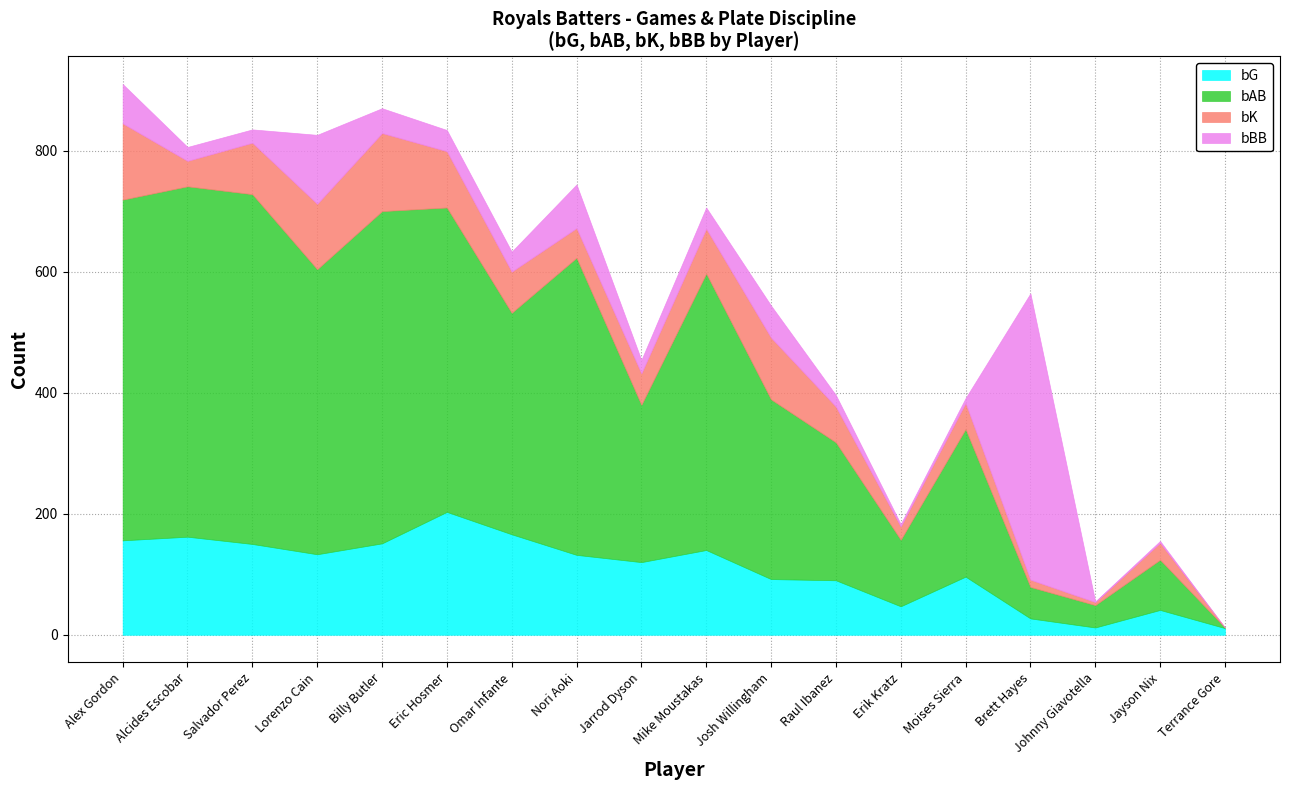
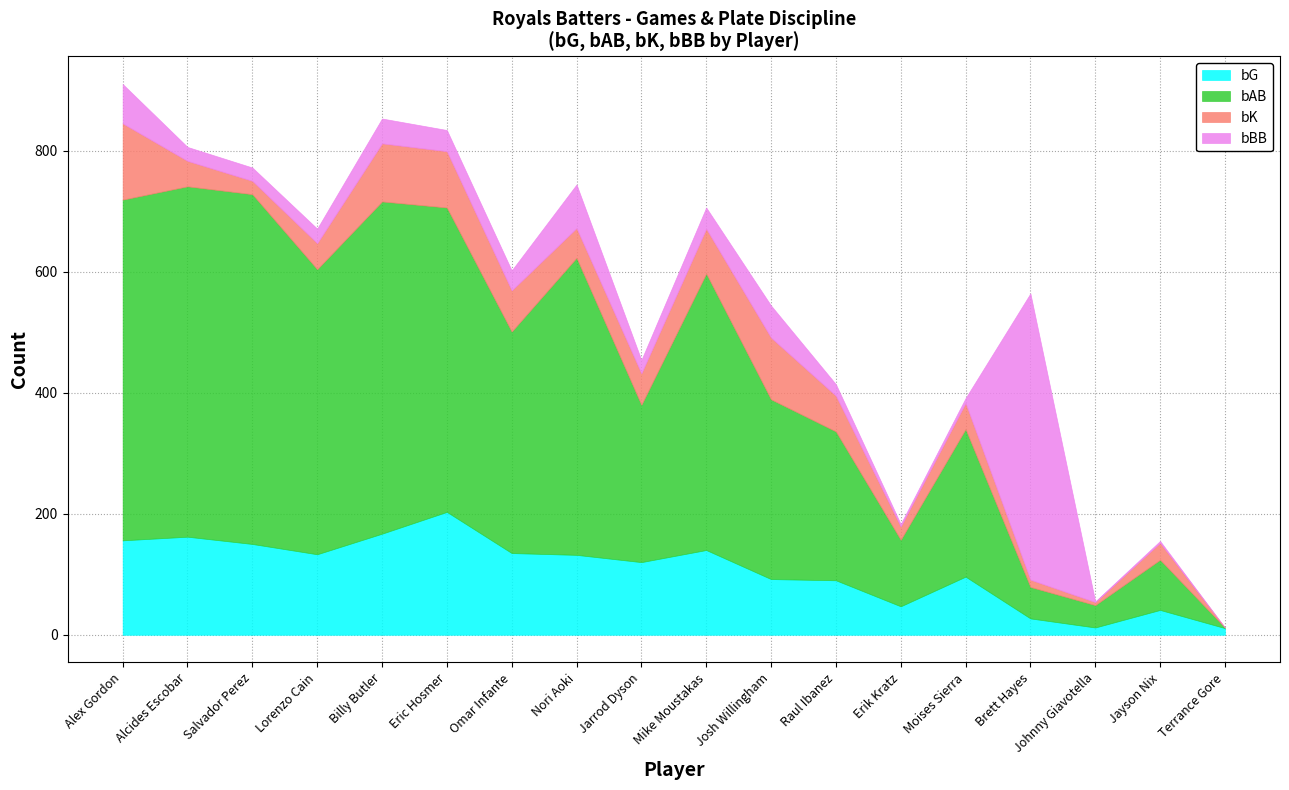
bK, Salvador Perez: 90 -> 20
bK, Lorenzo Cain: 110 -> 40
bBB, Lorenzo Cain: 110 -> 20
bG, Billy Butler: 150 -> 170
bK, Billy Butler: 130 -> 100
bG, Omar Infante: 170 -> 140
bAB, Raul Ibanez: 230 -> 250
